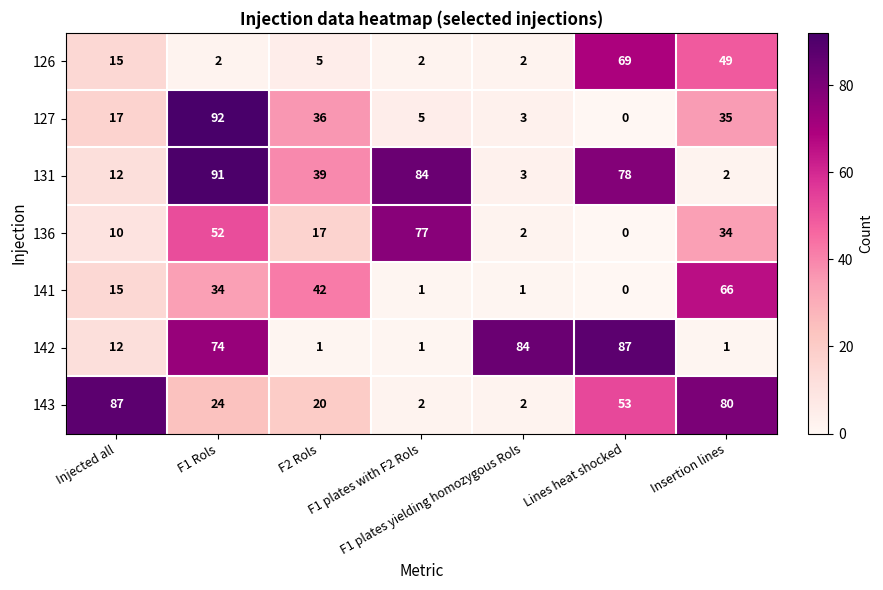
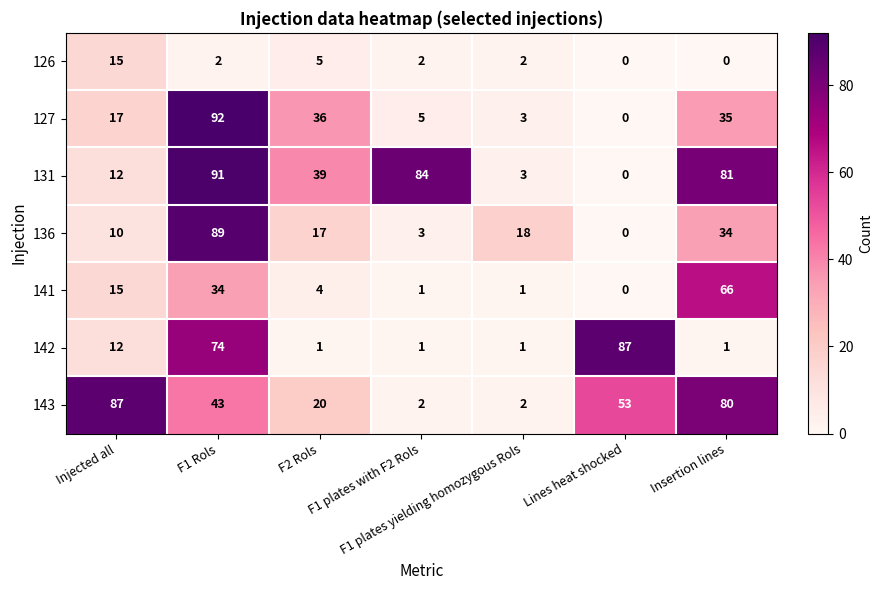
126, Lines heat shocked: 69 -> 0
126, Insertion lines: 49 -> 0
131, Lines heat shocked: 78 -> 0
131, Insertion lines: 2 -> 81
136, F1 Rols: 52 -> 89
136, F1 plates with F2 Rols: 77 -> 3
136, F1 plates yielding homozygous Rols: 2 -> 18
141, F2 Rols: 42 -> 4
142, F1 plates yielding homozygous Rols: 84 -> 1
143, F1 Rols: 24 -> 43
